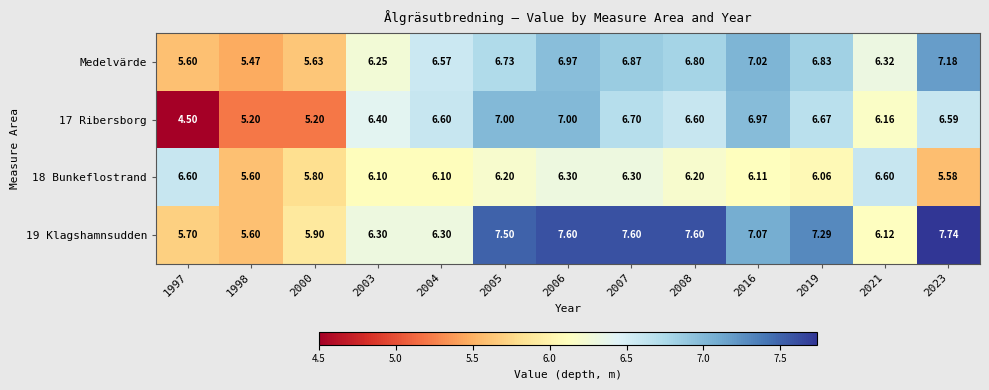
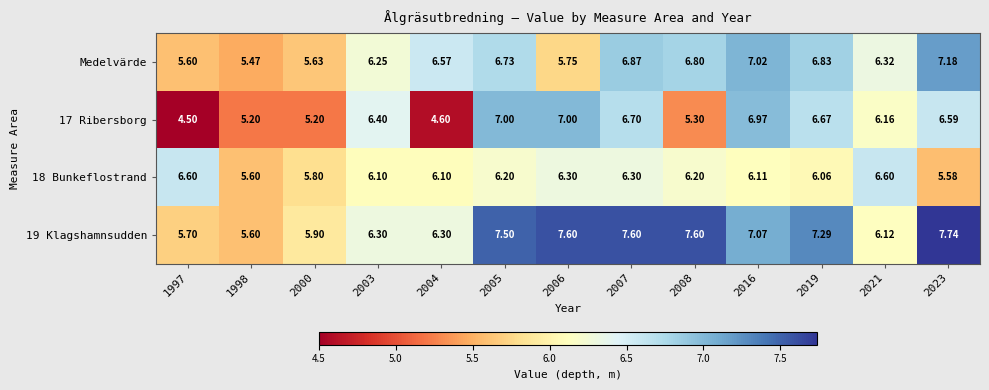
Medelvärde, 2006: 6.97 -> 5.75
17 Ribersborg, 2004: 6.60 -> 4.60
17 Ribersborg, 2008: 6.60 -> 5.30
